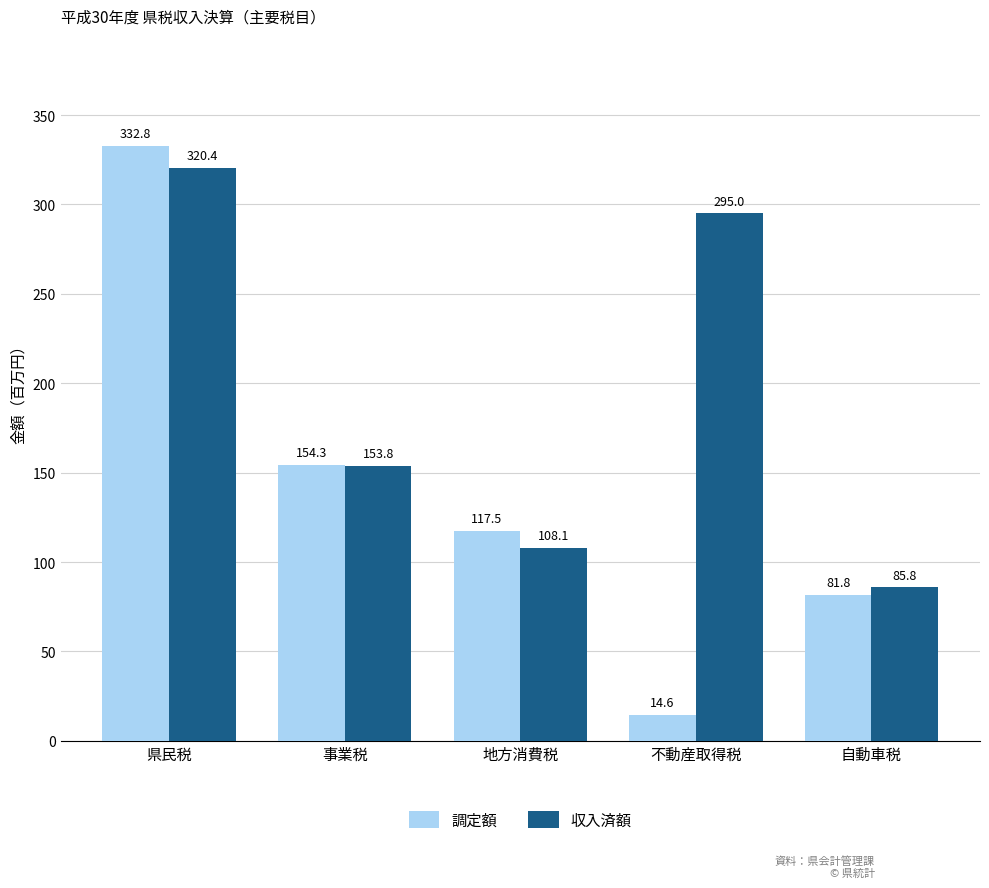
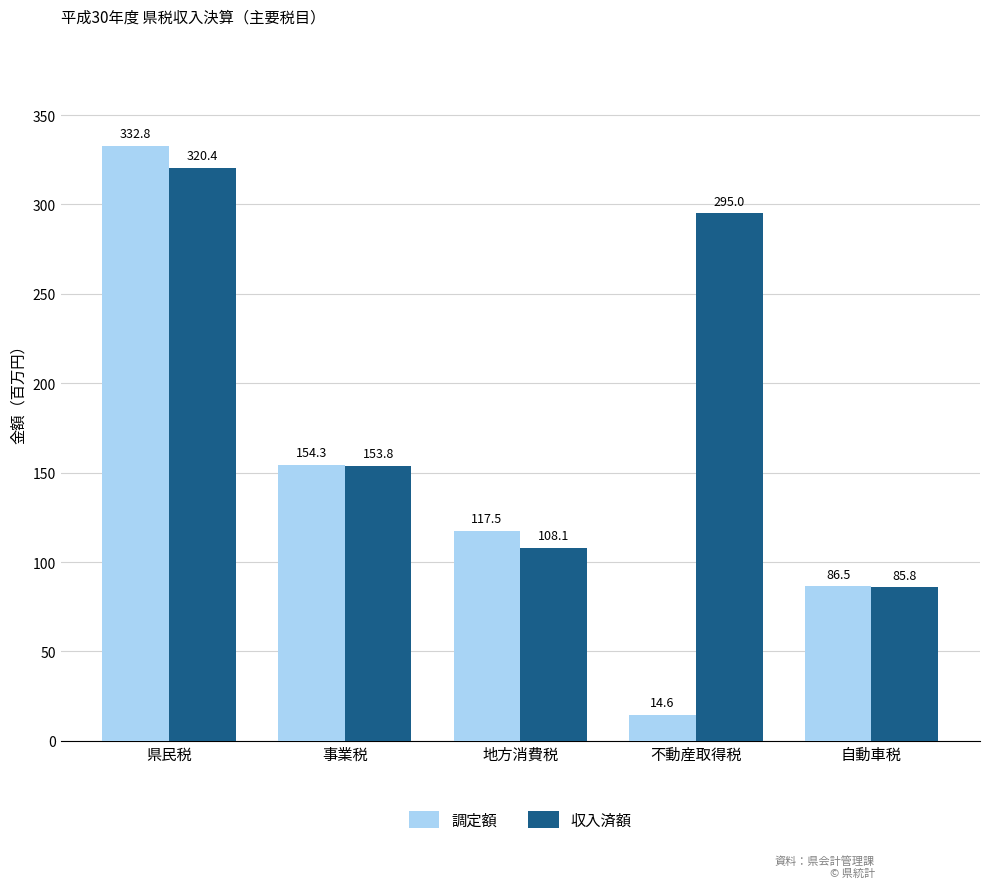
調定額, 自動車税: 81.8 -> 86.5
